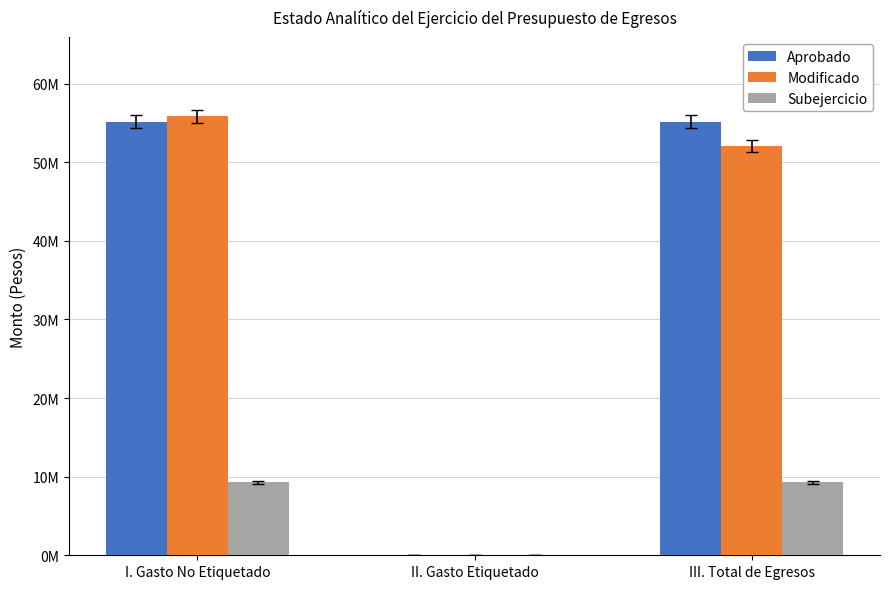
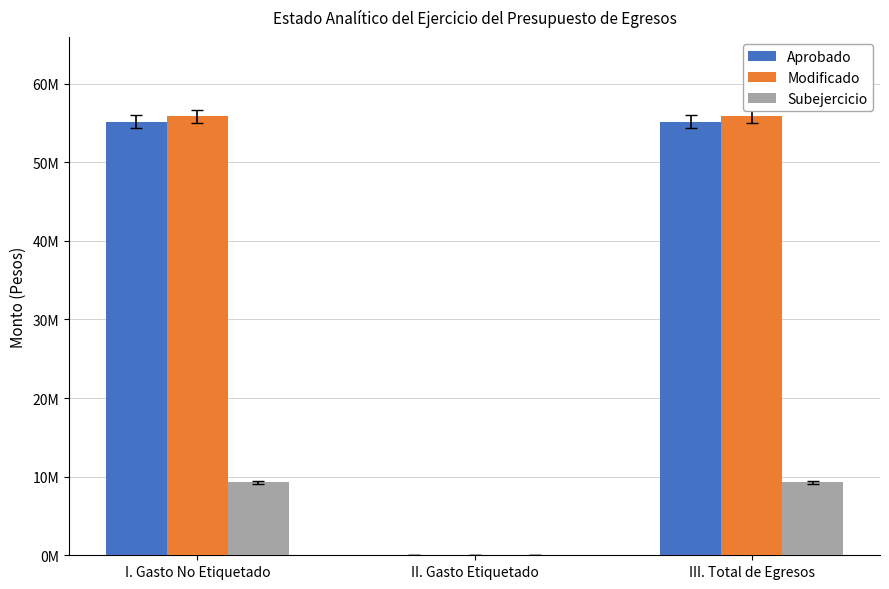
Modificado, III. Total de Egresos: 52000000 -> 56000000
